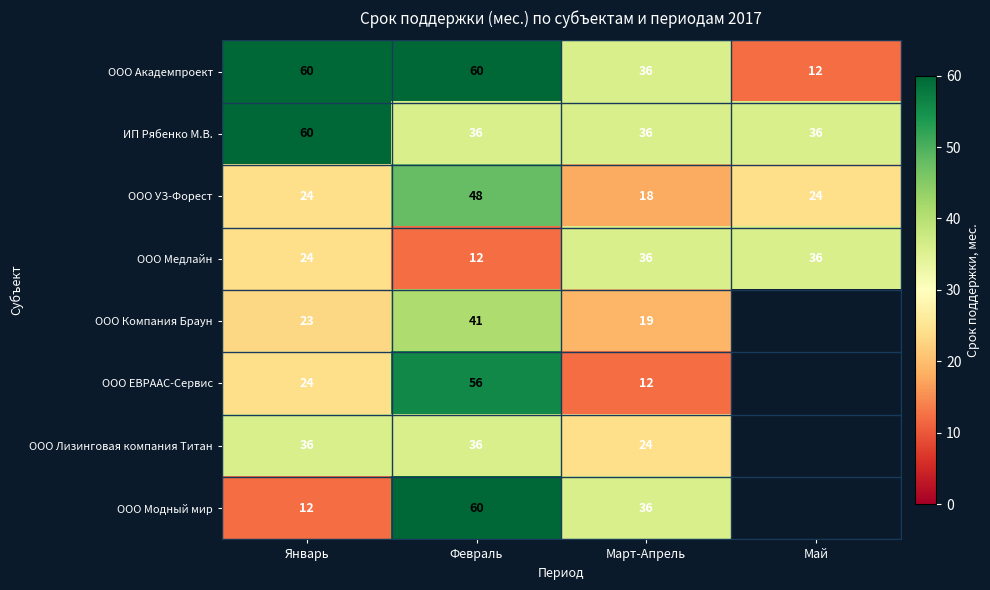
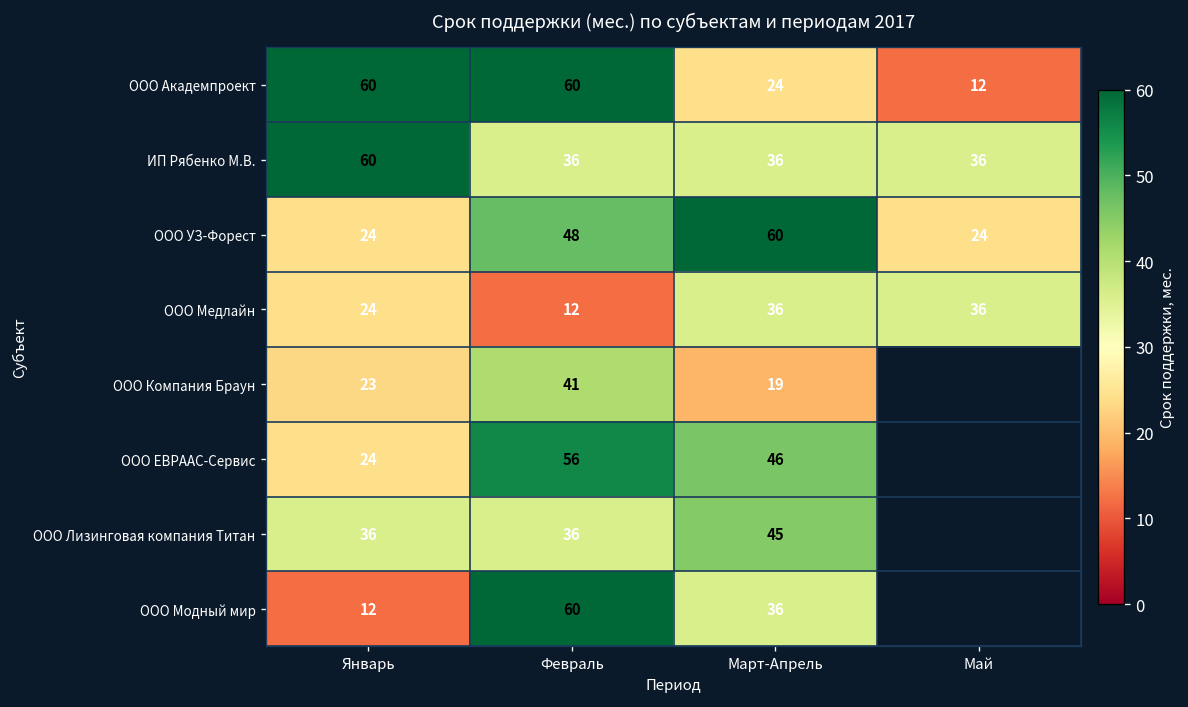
ООО Академпроект, Март-Апрель: 36 -> 24
ООО УЗ-Форест, Март-Апрель: 18 -> 60
ООО ЕВРААС-Сервис, Март-Апрель: 12 -> 46
ООО Лизинговая компания Титан, Март-Апрель: 24 -> 45
